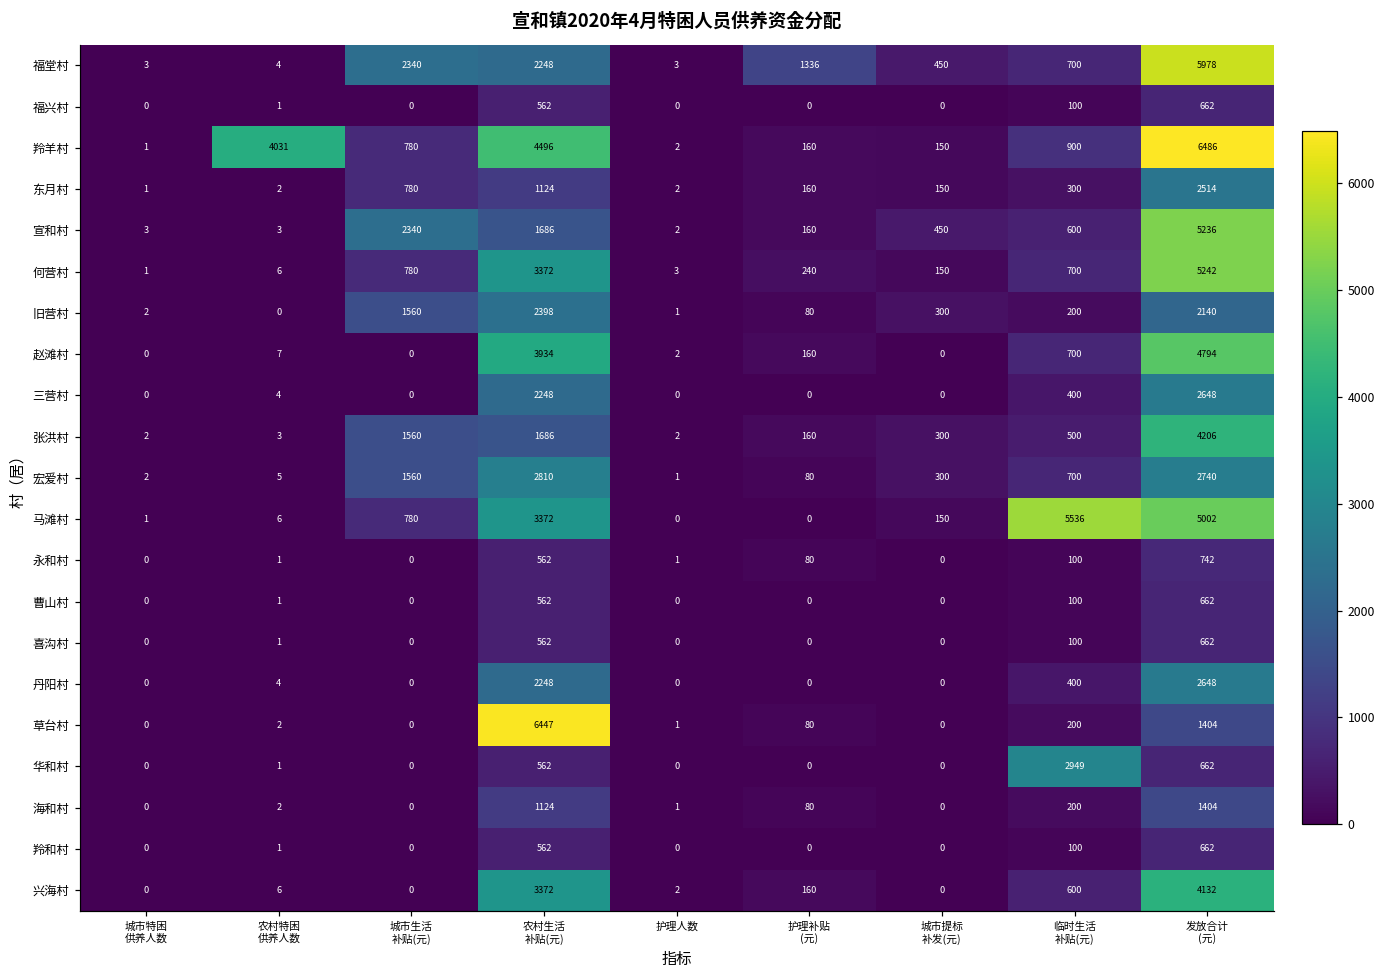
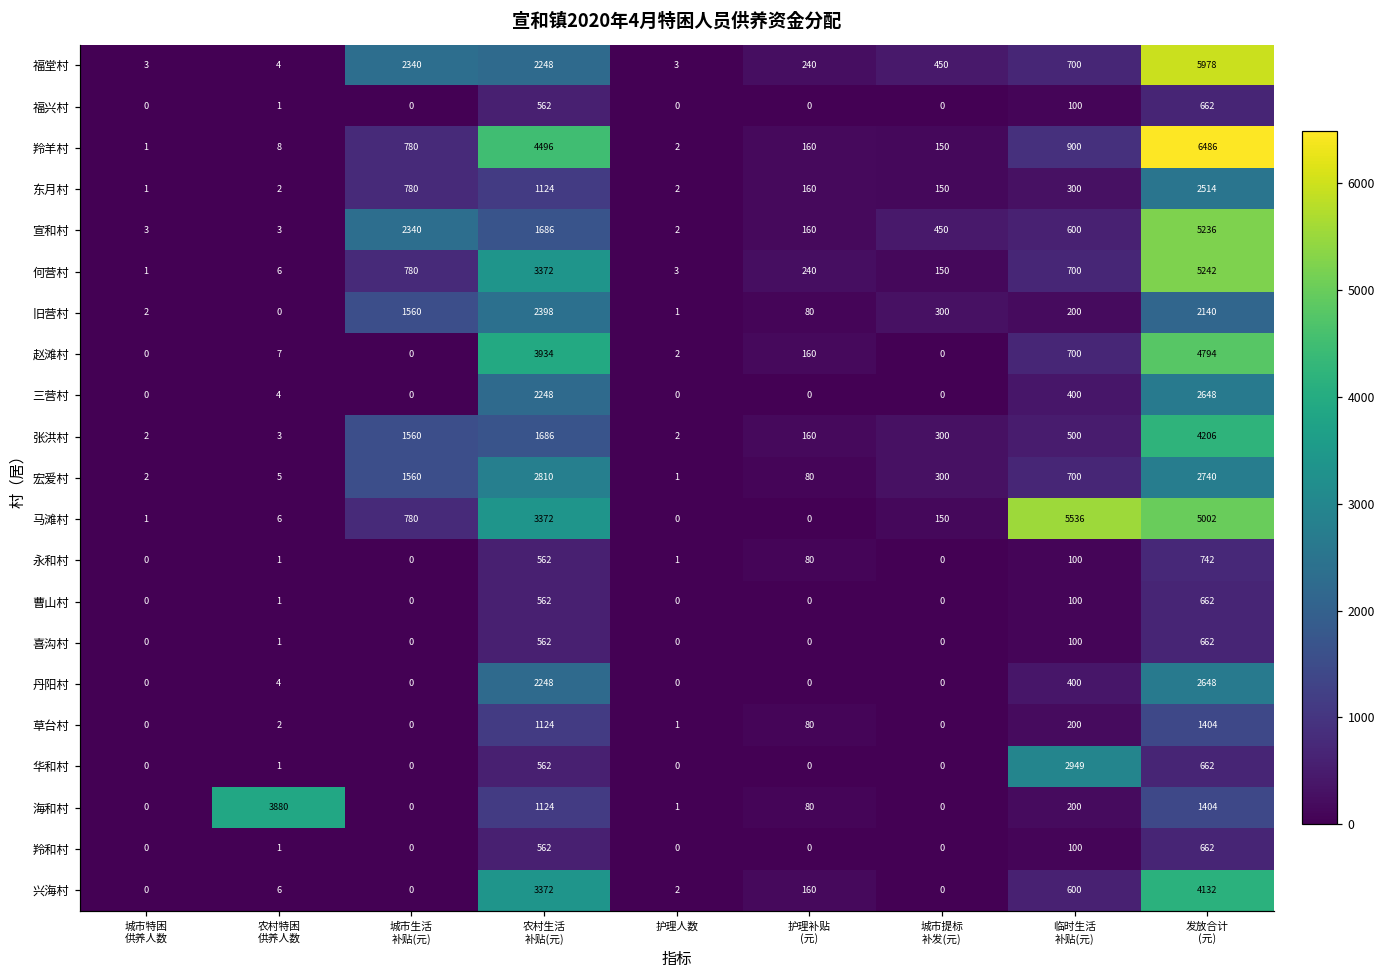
福堂村, 护理补贴 (元): 1336 -> 240
羚羊村, 农村特困 供养人数: 4031 -> 8
草台村, 农村生活 补贴(元): 6447 -> 1124
海和村, 农村特困 供养人数: 2 -> 3880
